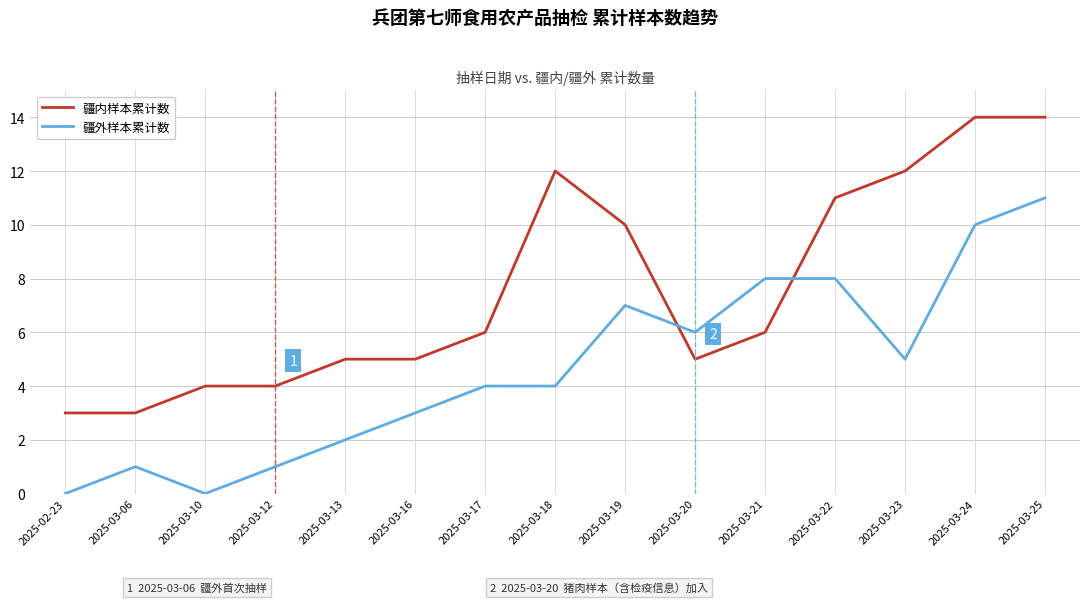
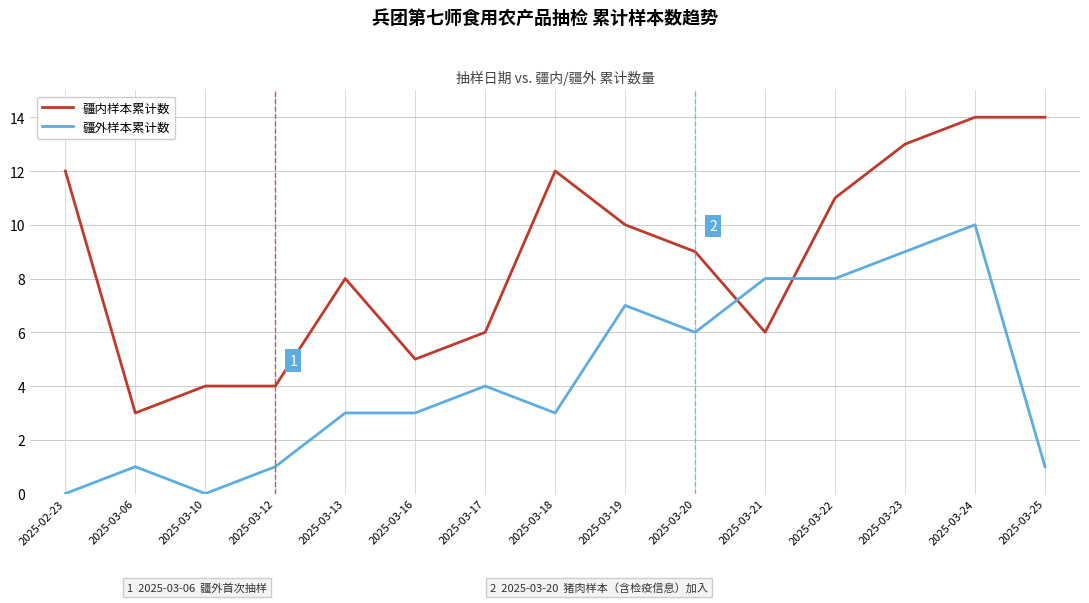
疆内样本累计数, 2025-02-23: 3 -> 12
疆内样本累计数, 2025-03-13: 5 -> 8
疆外样本累计数, 2025-03-13: 2 -> 3
疆外样本累计数, 2025-03-18: 4 -> 3
疆内样本累计数, 2025-03-20: 5 -> 9
疆内样本累计数, 2025-03-23: 12 -> 13
疆外样本累计数, 2025-03-23: 5 -> 9
疆外样本累计数, 2025-03-25: 11 -> 1
